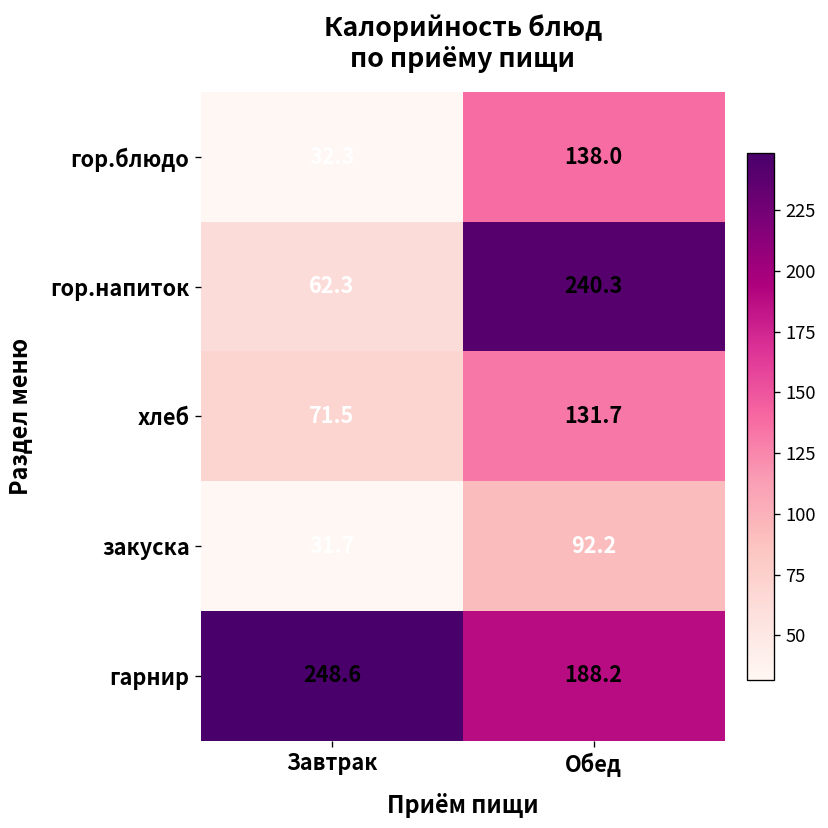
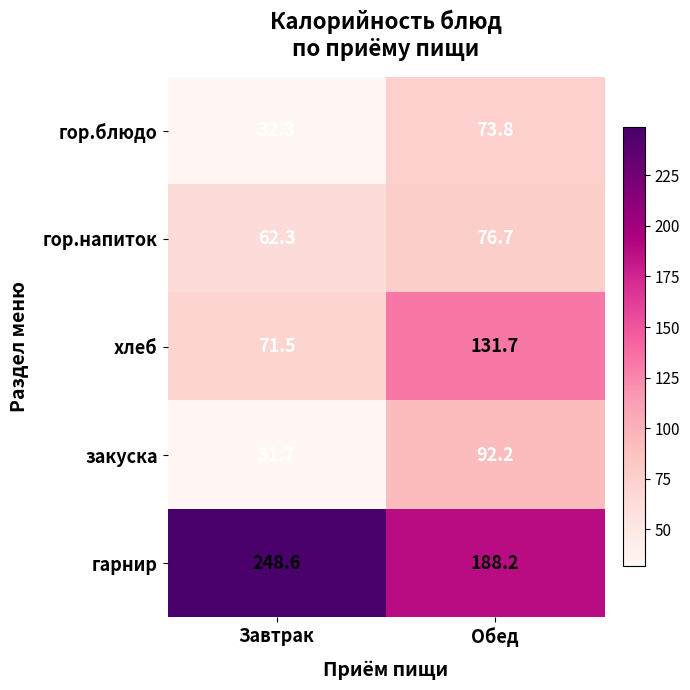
гор.блюдо, Обед: 138.0 -> 73.8
гор.напиток, Обед: 240.3 -> 76.7
